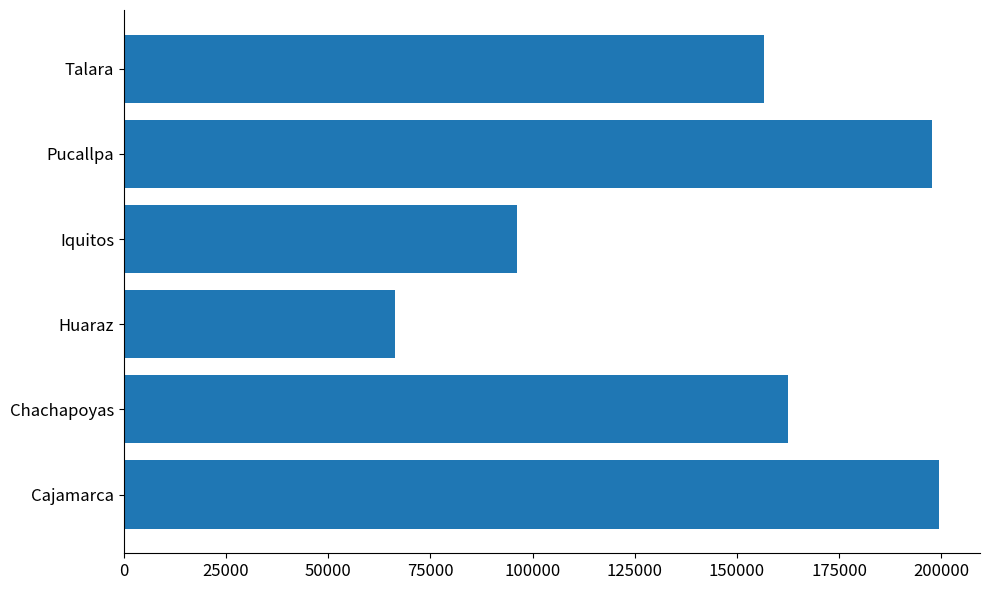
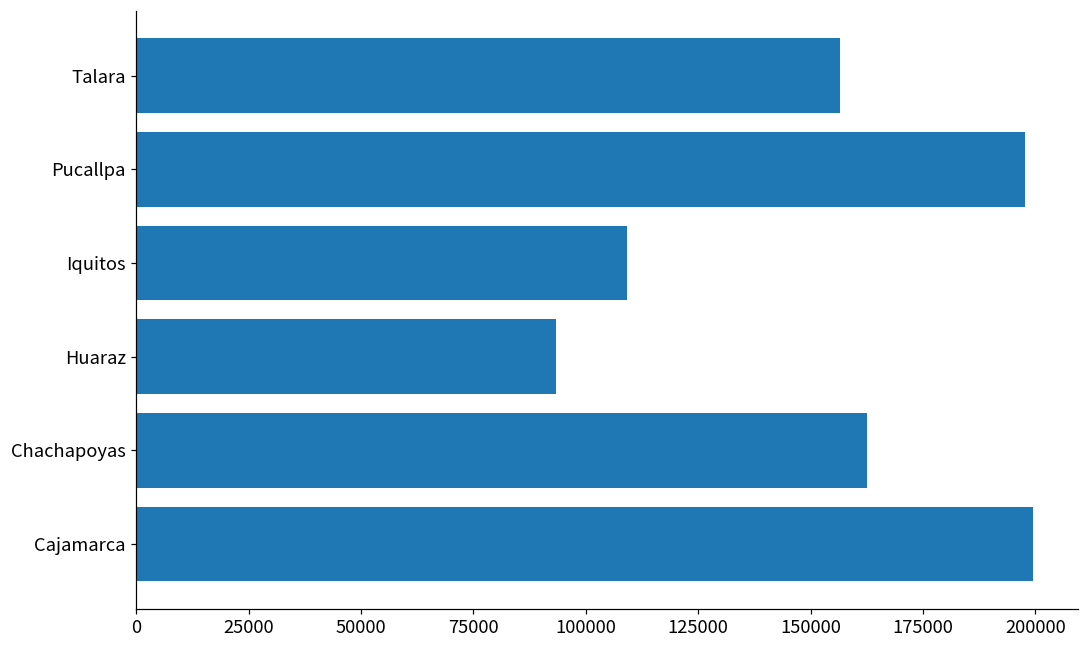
Iquitos: 96000 -> 109000
Huaraz: 66000 -> 93000
